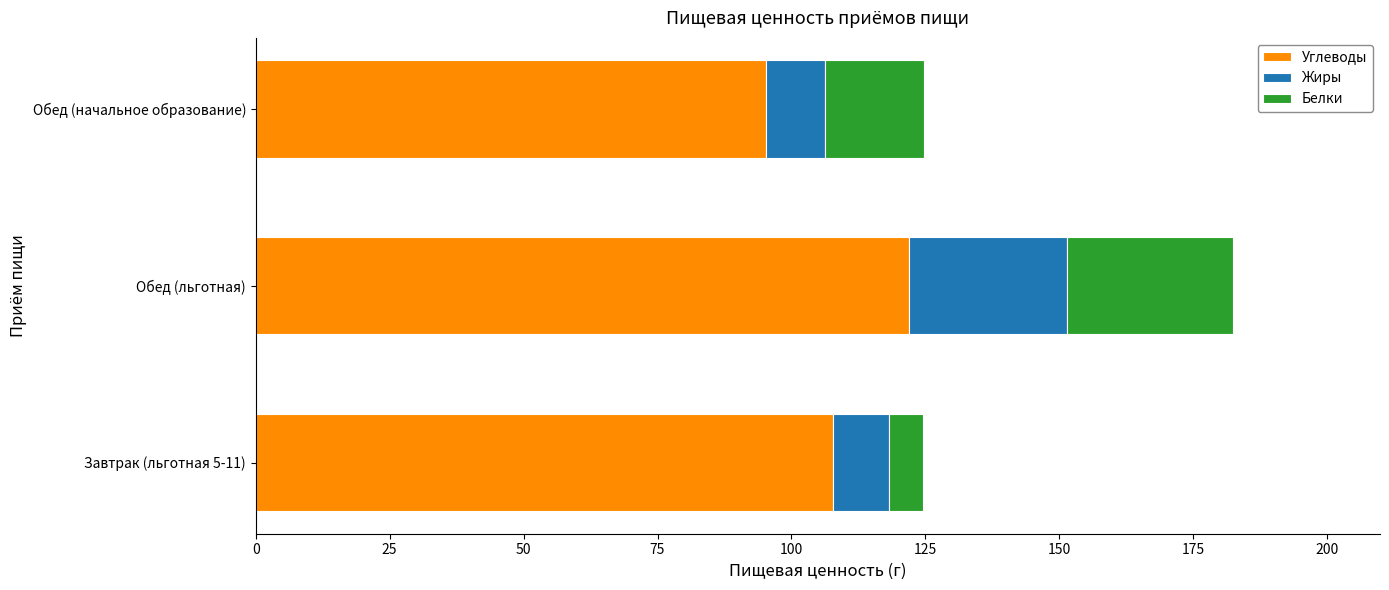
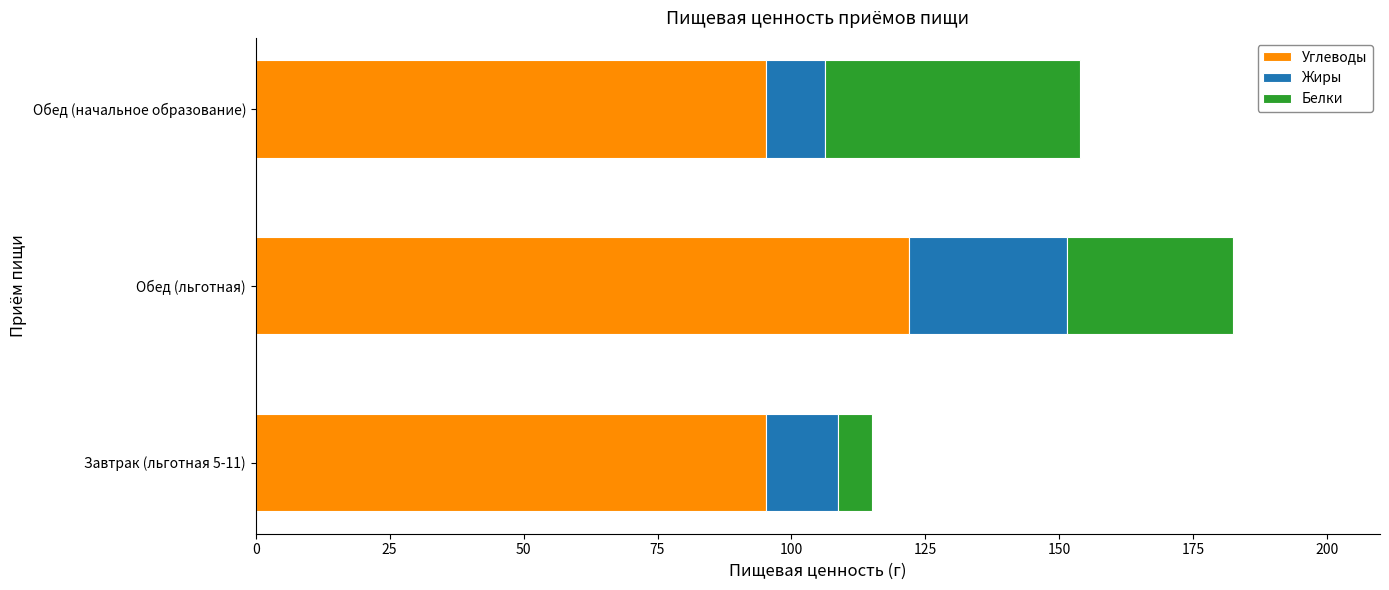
Белки, Обед (начальное образование): 18 -> 48
Углеводы, Завтрак (льготная 5-11): 108 -> 95
Жиры, Завтрак (льготная 5-11): 11 -> 14
